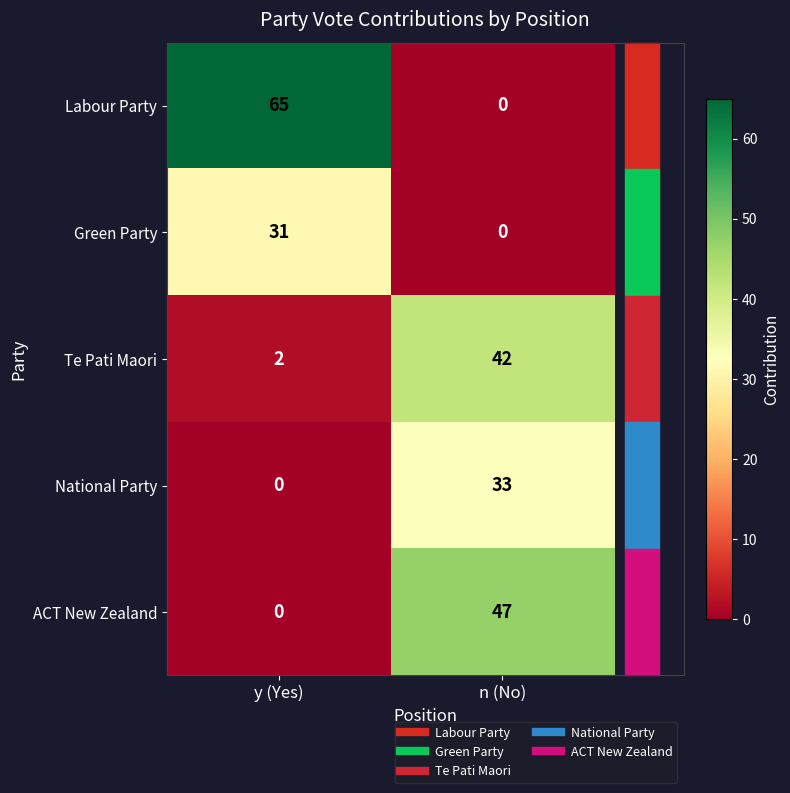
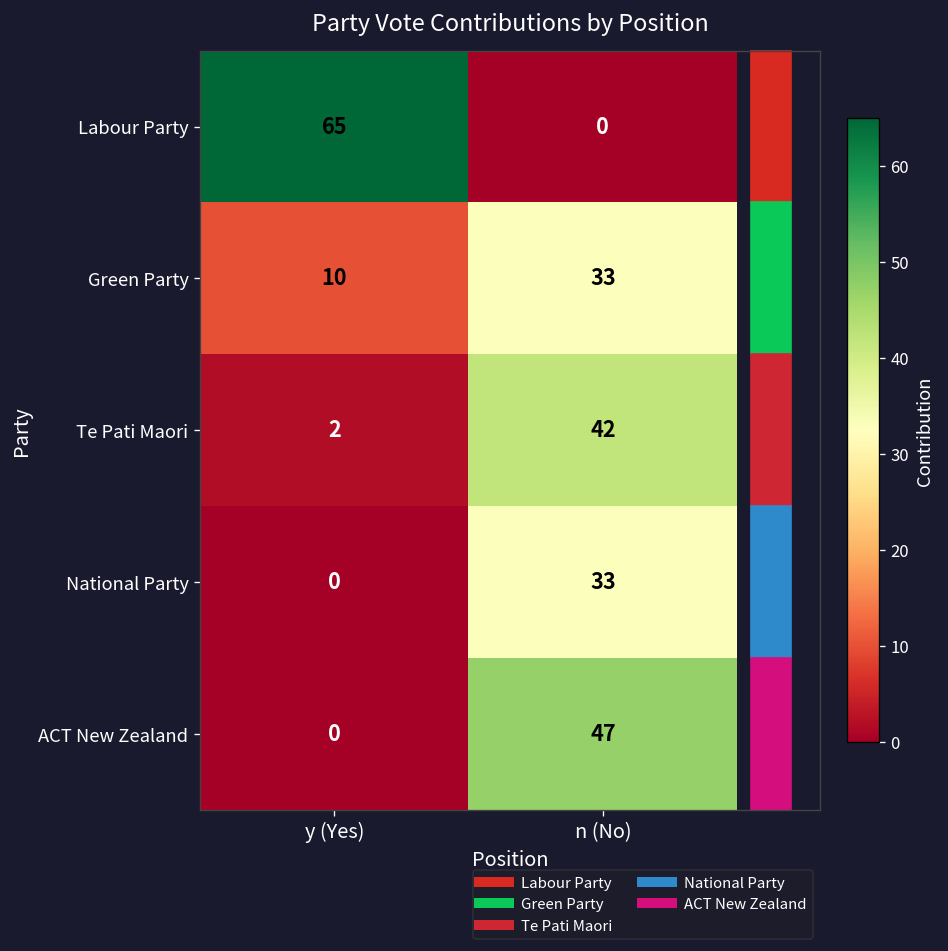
Green Party, y (Yes): 31 -> 10
Green Party, n (No): 0 -> 33
